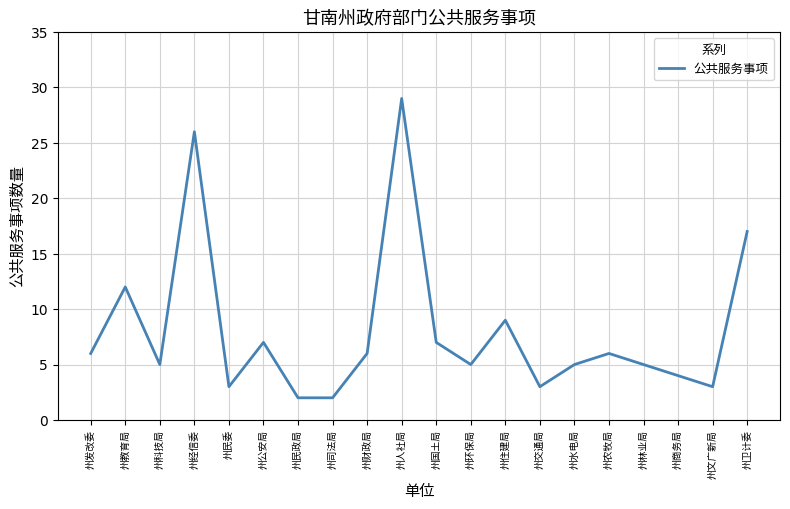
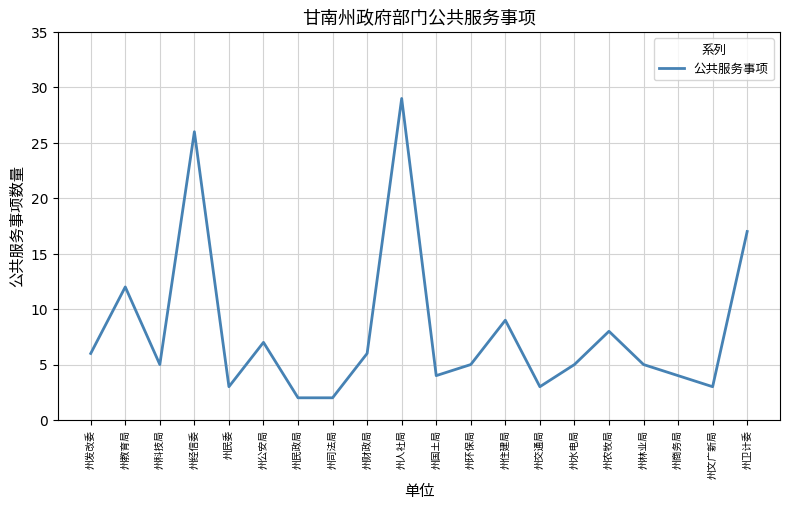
州国土局: 7 -> 4
州农牧局: 6 -> 8
